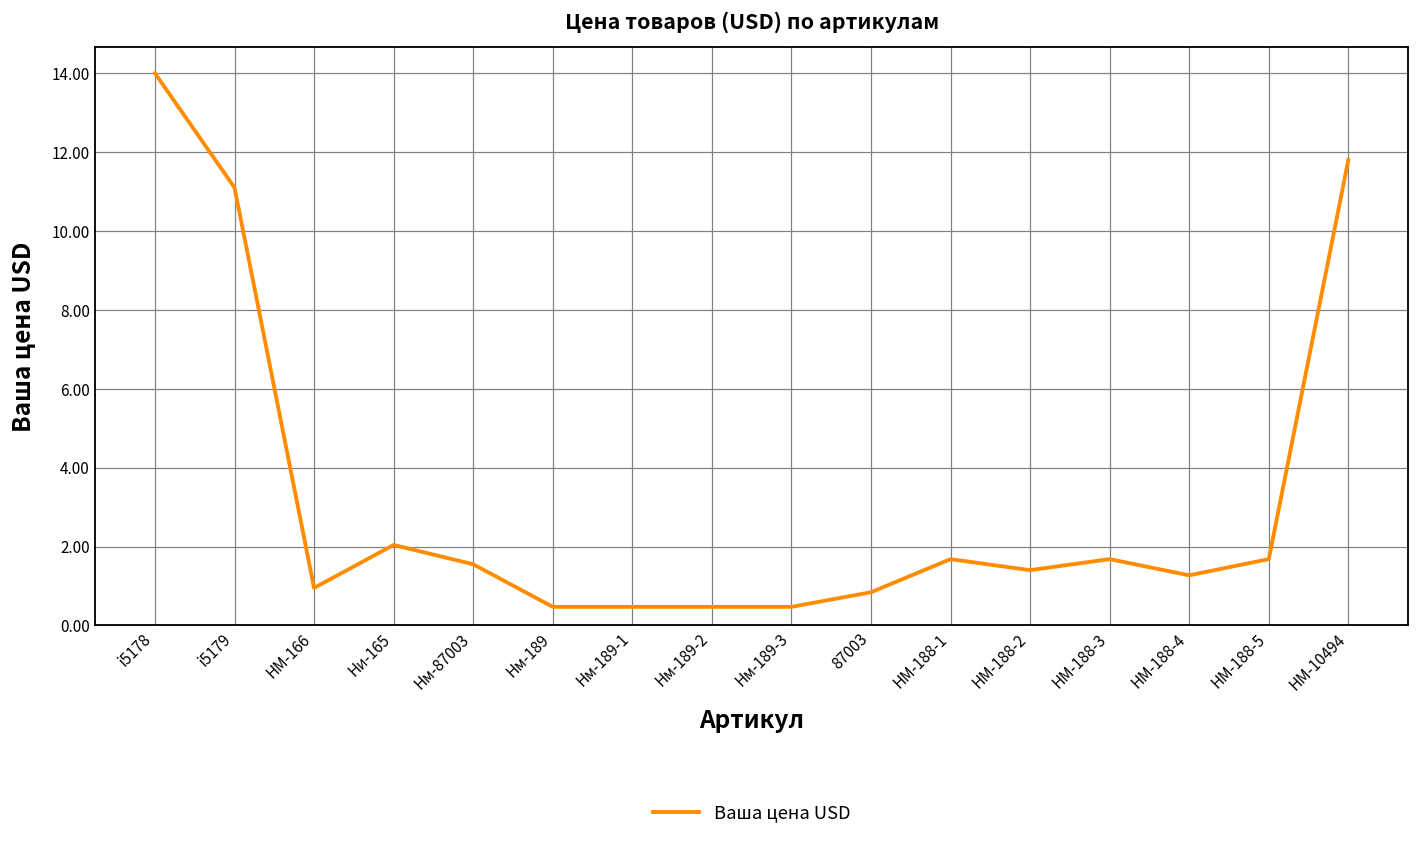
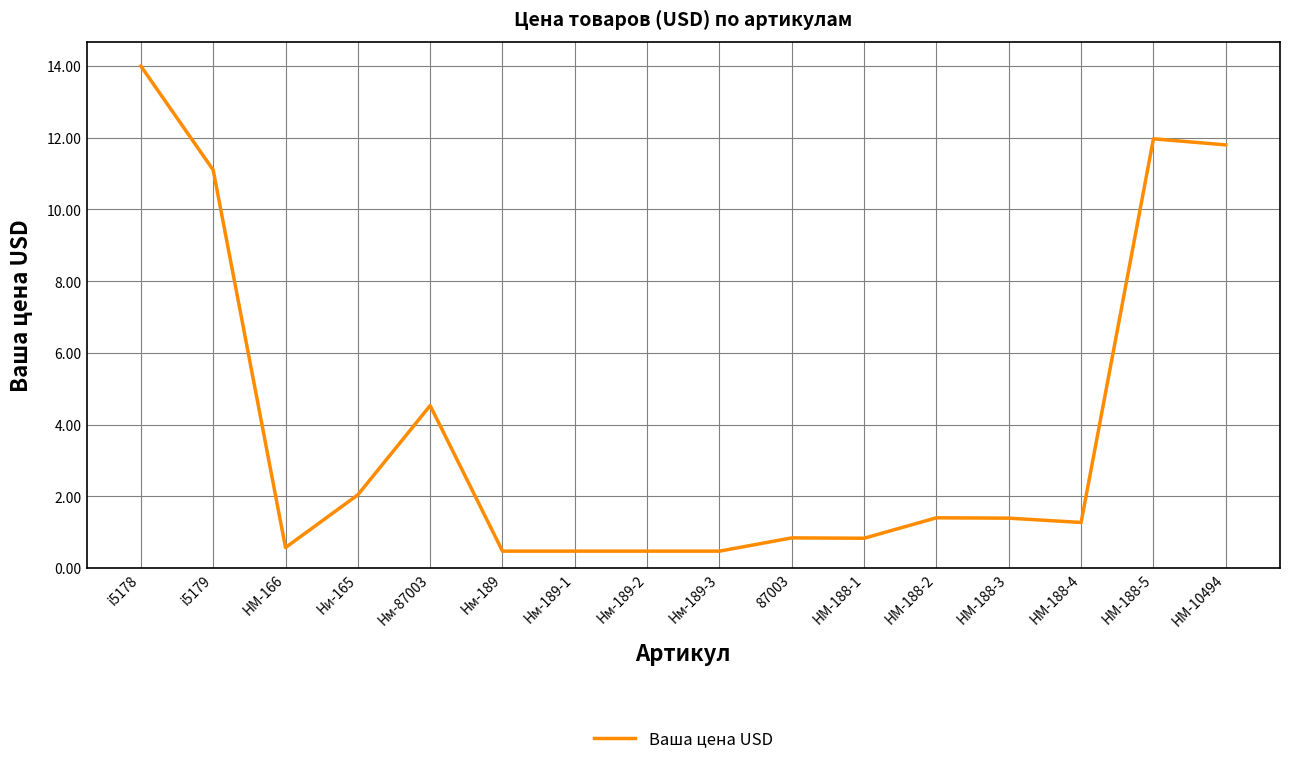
HM-166: 1.0 -> 0.6
Нм-87003: 1.6 -> 4.5
HM-188-1: 1.7 -> 0.8
HM-188-3: 1.7 -> 1.4
HM-188-5: 1.7 -> 12.0
